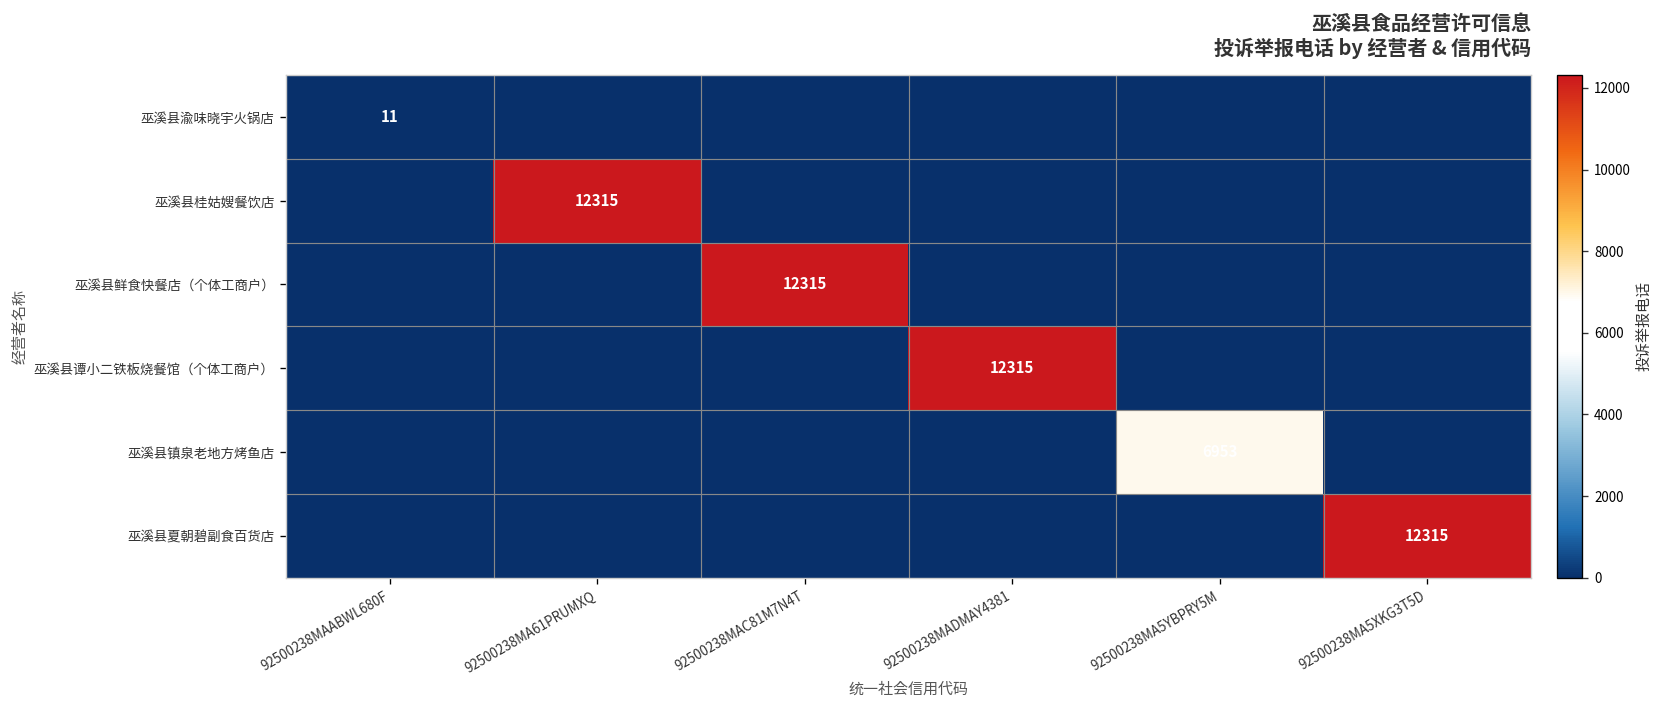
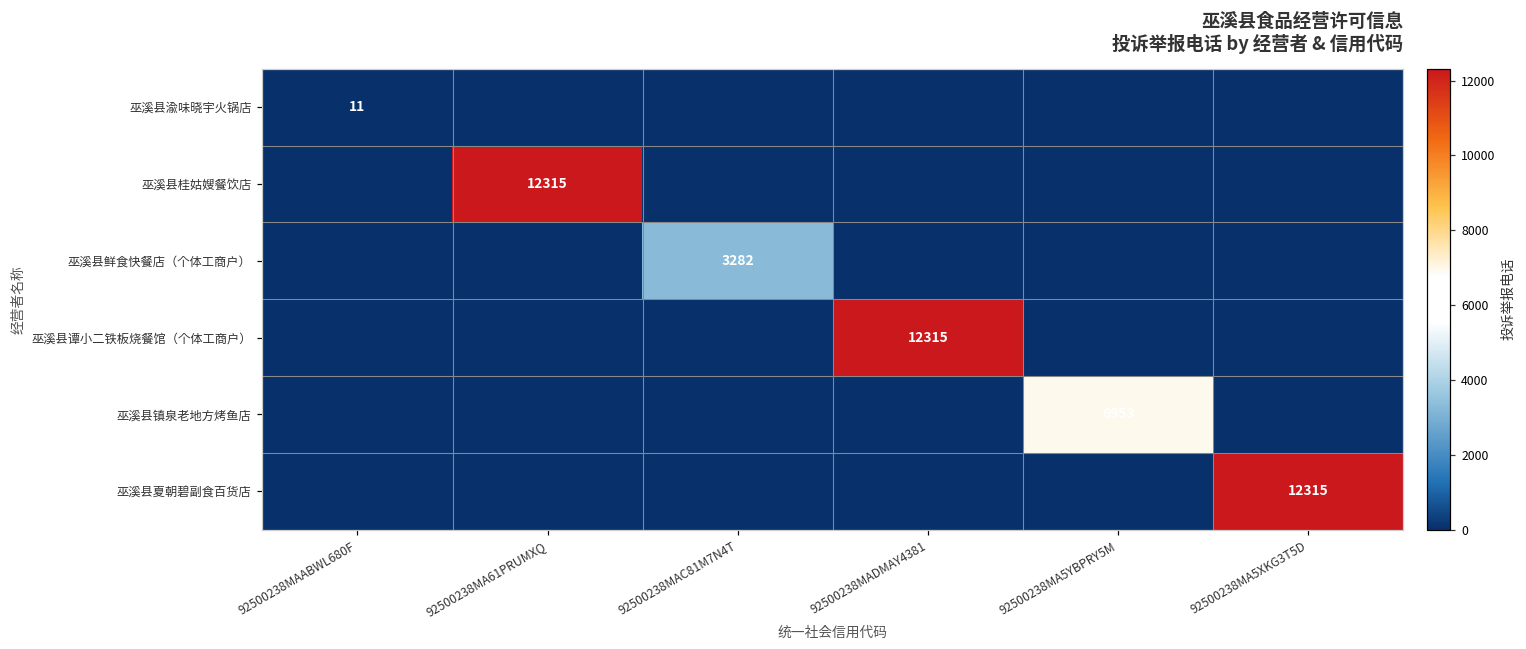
巫溪县鲜食快餐店（个体工商户）, 92500238MAC81M7N4T: 12315 -> 3282
